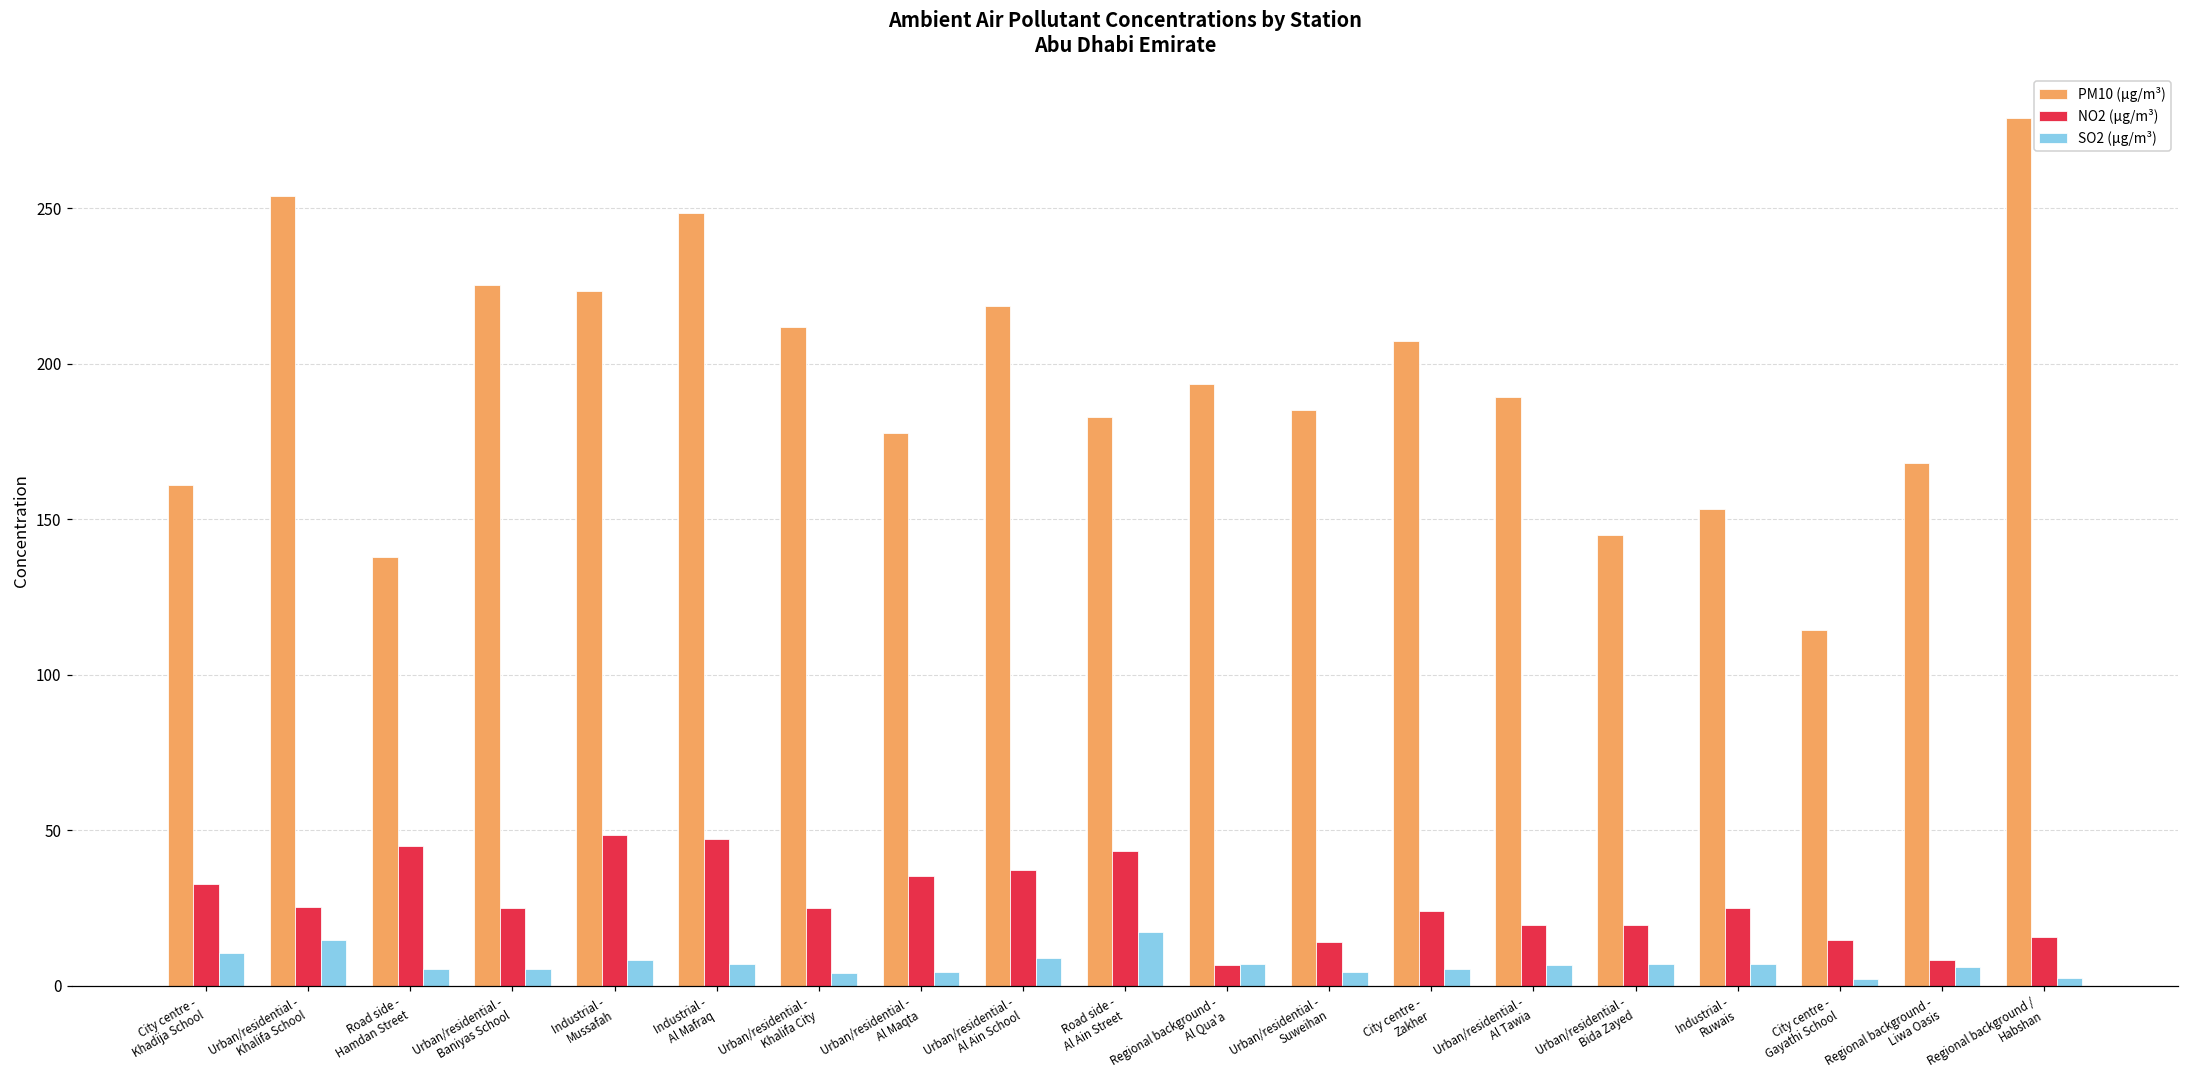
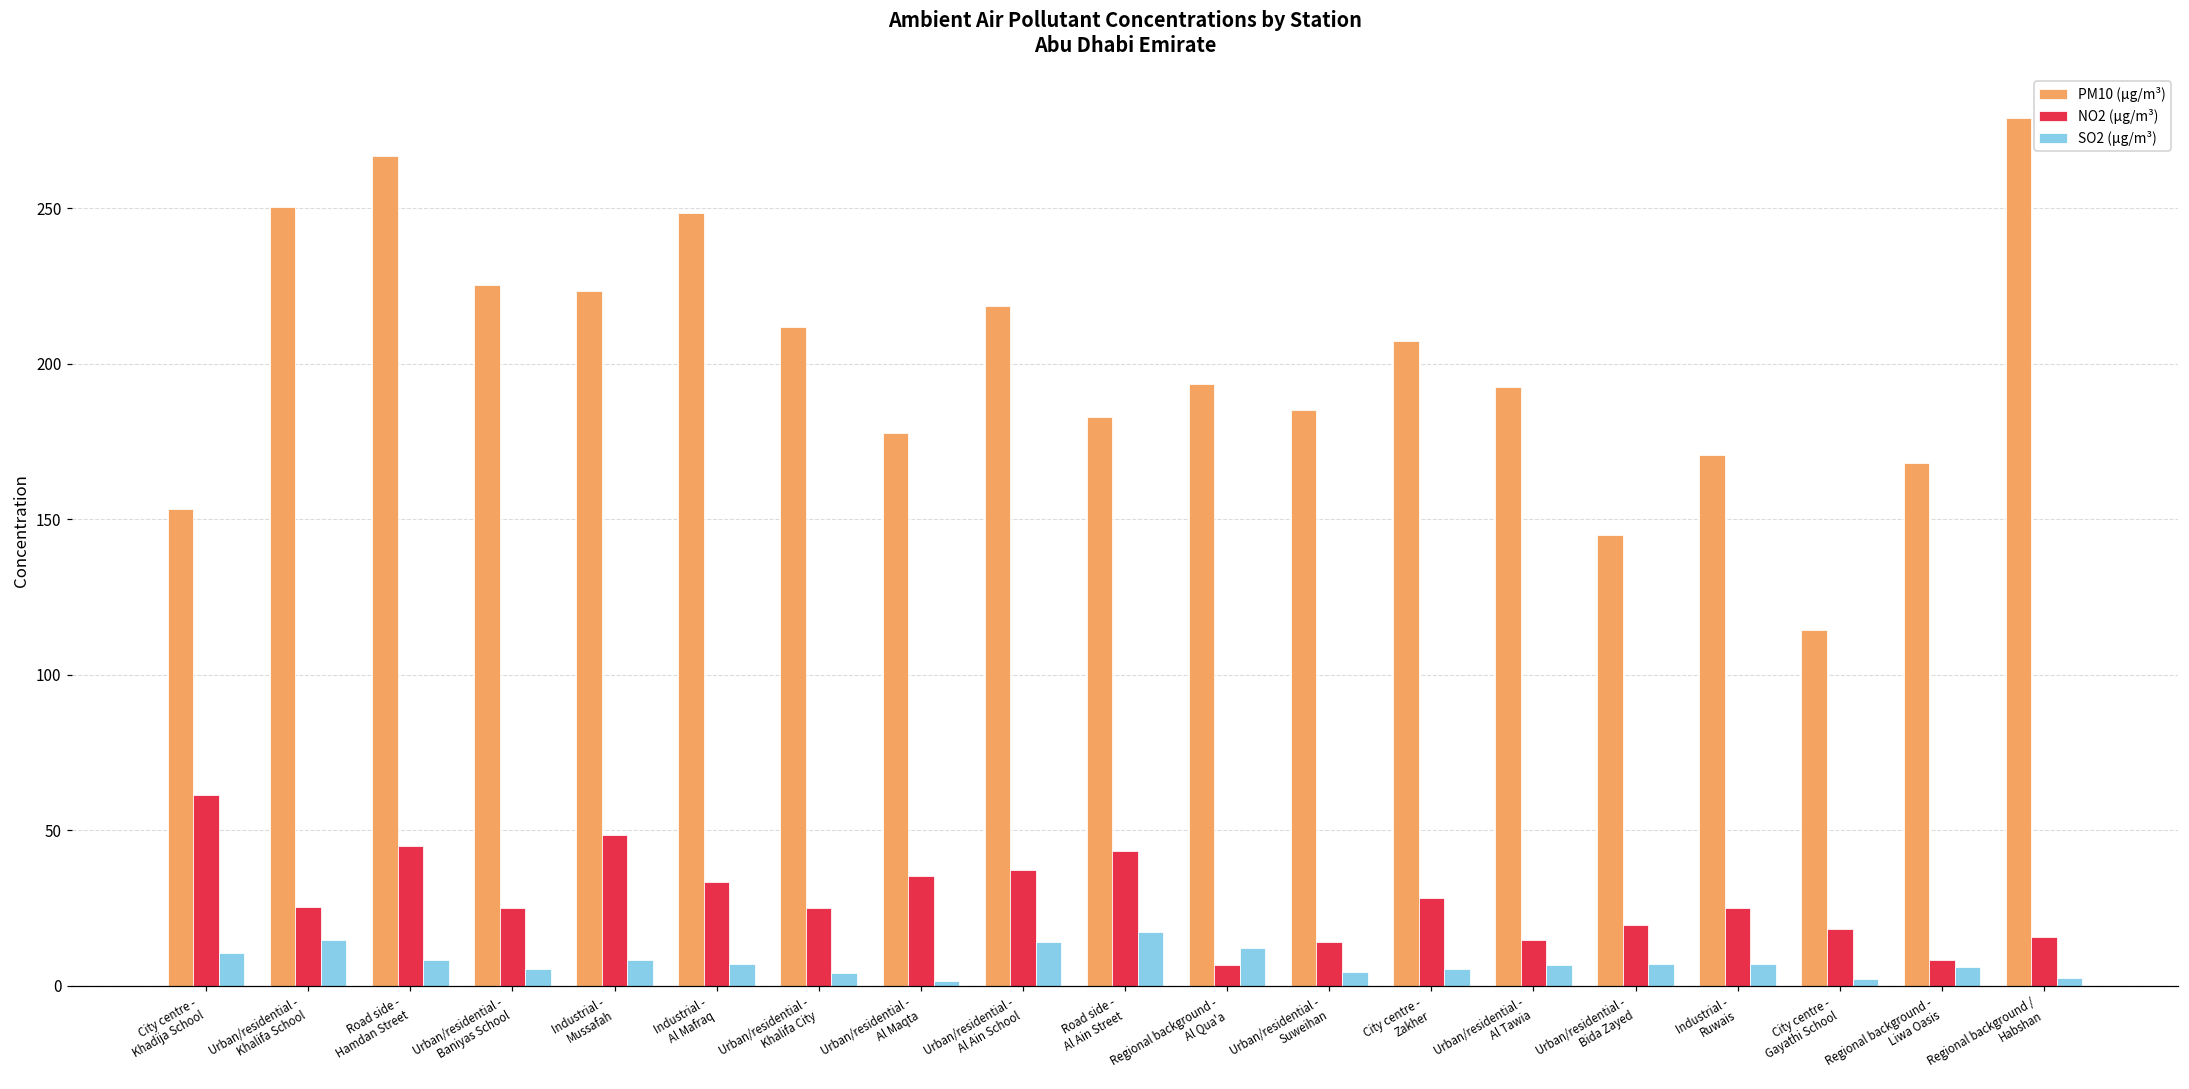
PM10 (µg/m³), City centre - Khadija School: 161 -> 153
NO2 (µg/m³), City centre - Khadija School: 33 -> 61
PM10 (µg/m³), Urban/residential - Khalifa School: 254 -> 250
PM10 (µg/m³), Road side - Hamdan Street: 138 -> 267
SO2 (µg/m³), Road side - Hamdan Street: 5 -> 8
NO2 (µg/m³), Industrial - Al Mafraq: 47 -> 33
SO2 (µg/m³), Urban/residential - Al Maqta: 4 -> 1
SO2 (µg/m³), Urban/residential - Al Ain School: 9 -> 14
SO2 (µg/m³), Regional background - Al Qua'a: 7 -> 12
NO2 (µg/m³), City centre - Zakher: 24 -> 28
PM10 (µg/m³), Urban/residential - Al Tawia: 189 -> 193
NO2 (µg/m³), Urban/residential - Al Tawia: 20 -> 15
PM10 (µg/m³), Industrial - Ruwais: 153 -> 171
NO2 (µg/m³), City centre - Gayathi School: 15 -> 18
